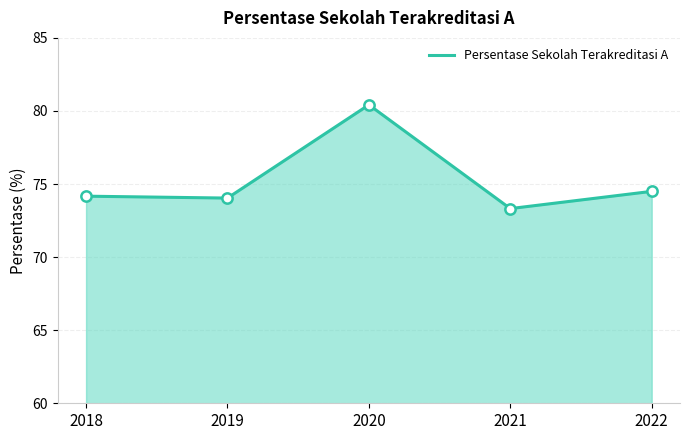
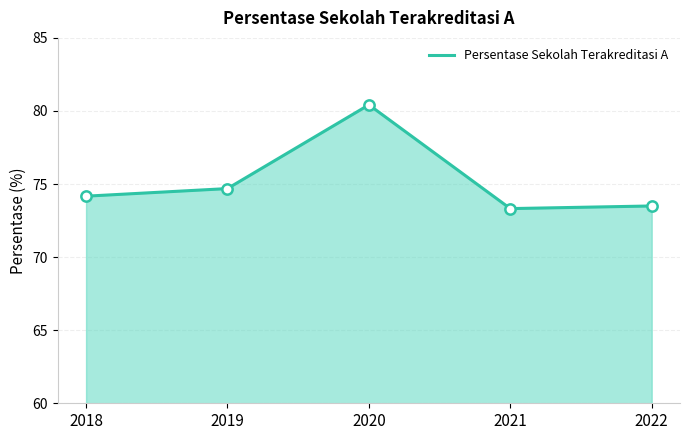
2019: 74.0 -> 74.7
2022: 74.5 -> 73.5
